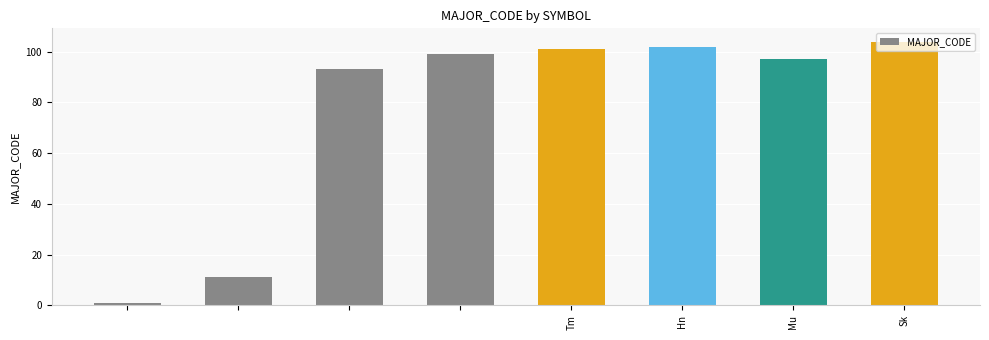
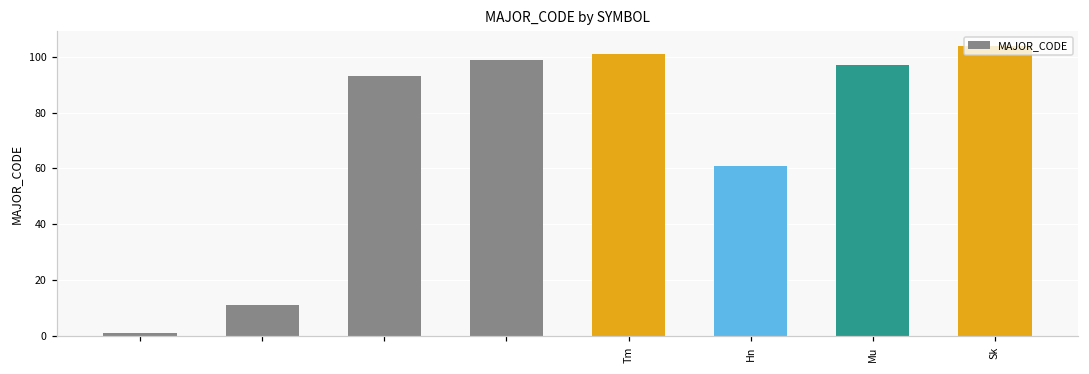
Hn: 102 -> 61
